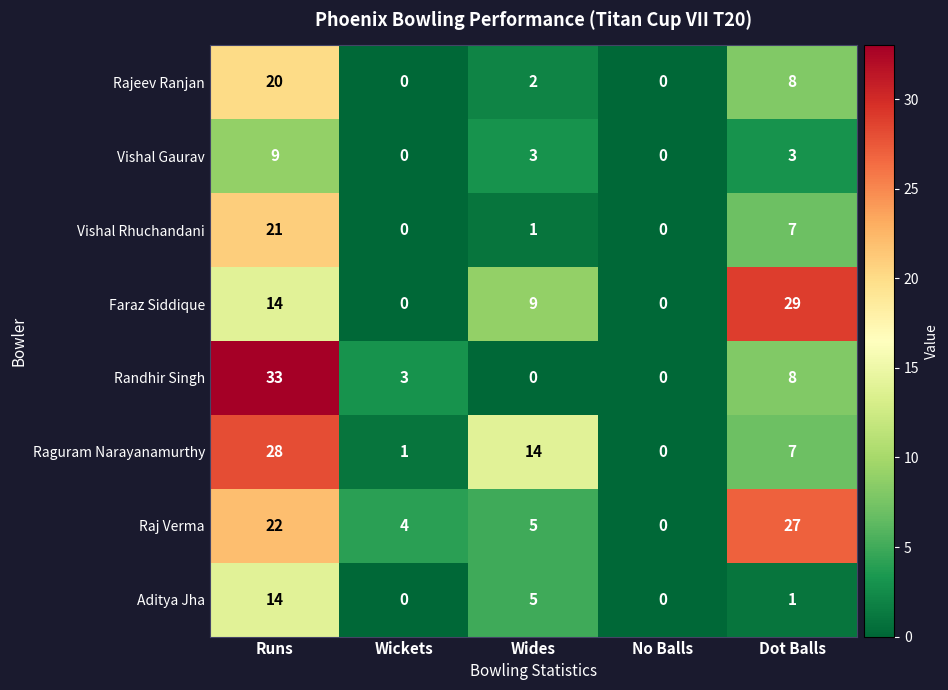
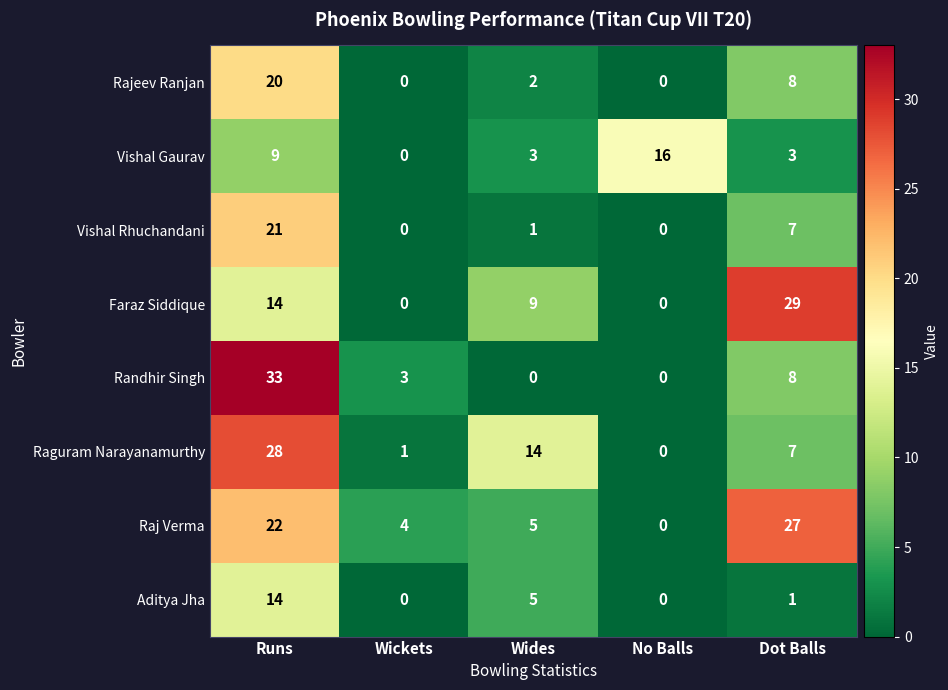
Vishal Gaurav, No Balls: 0 -> 16
